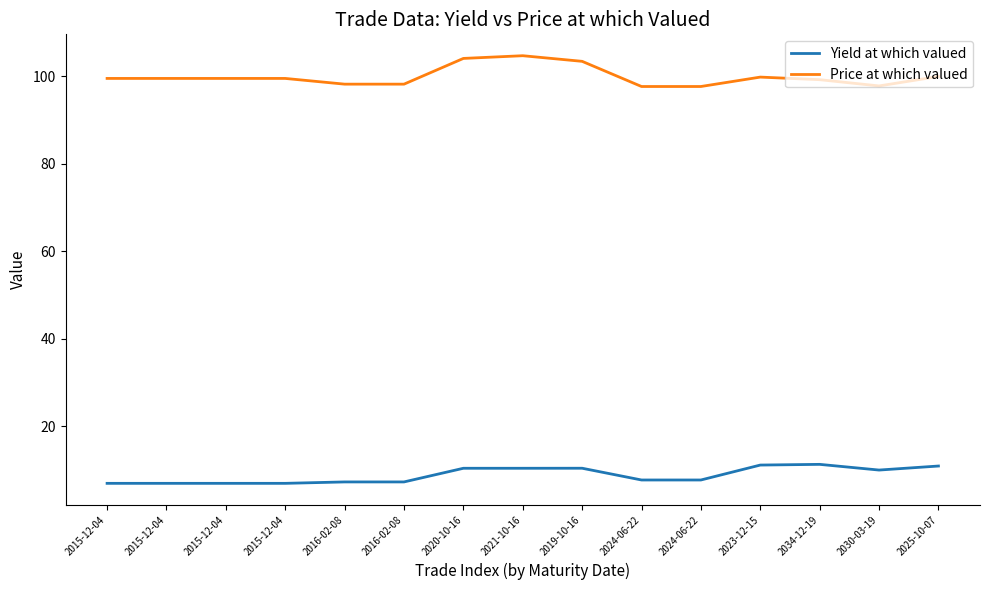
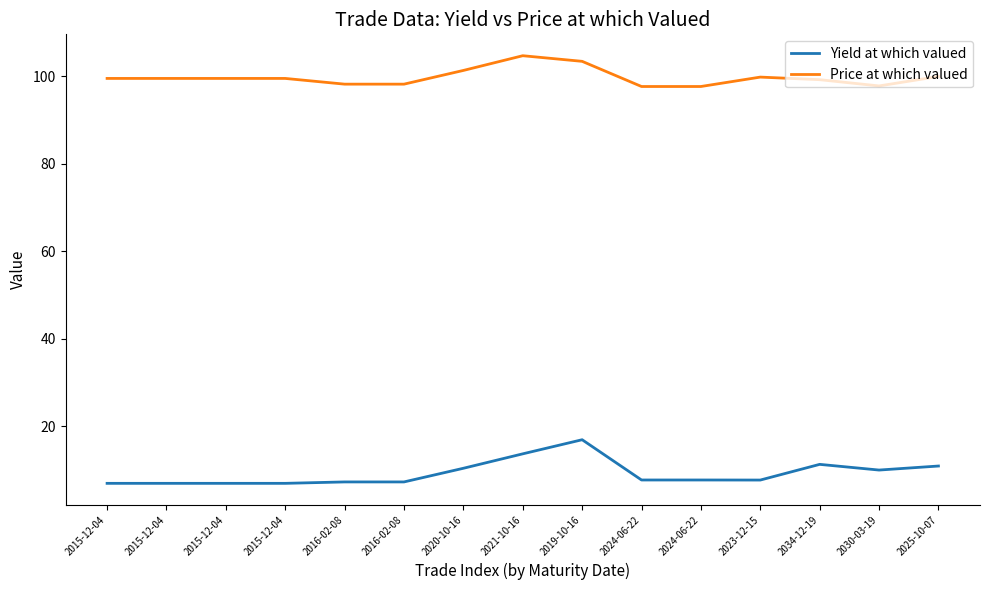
Price at which valued, 2020-10-16: 104 -> 101
Yield at which valued, 2021-10-16: 10 -> 14
Yield at which valued, 2019-10-16: 10 -> 17
Yield at which valued, 2023-12-15: 11 -> 8
